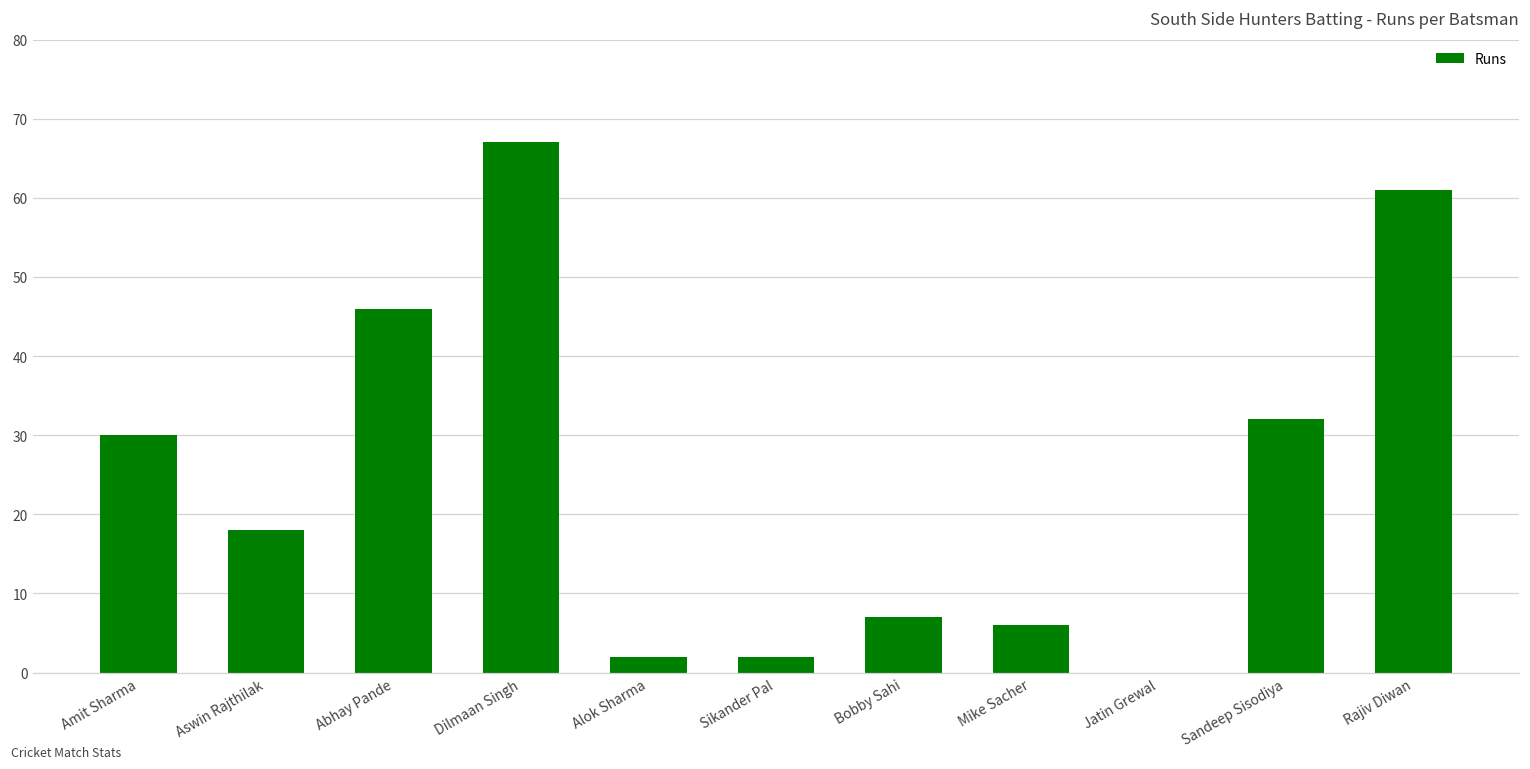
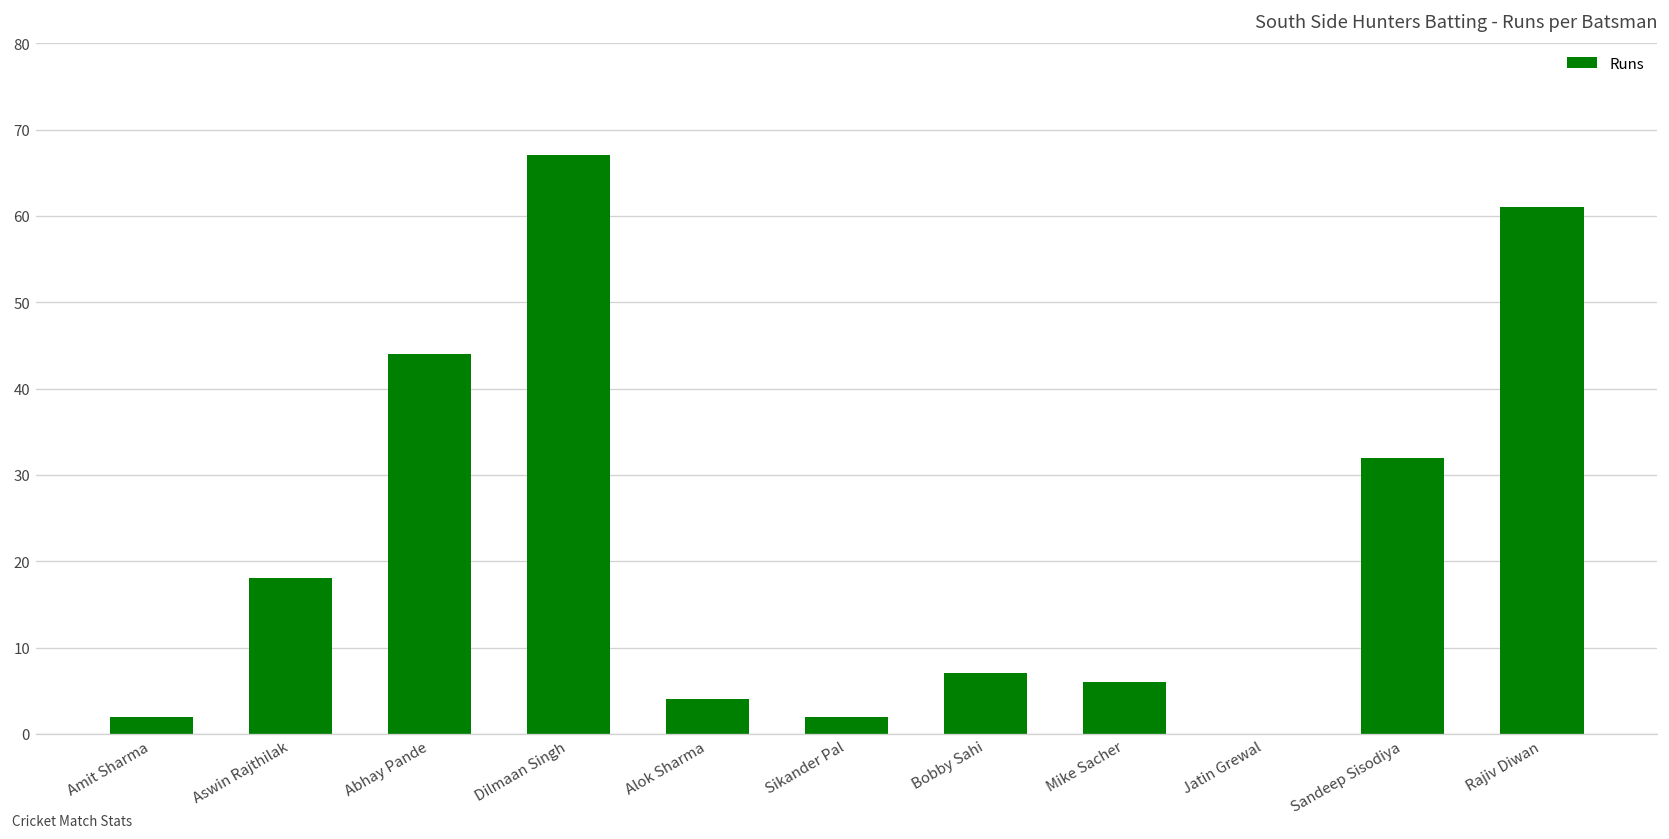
Amit Sharma: 30 -> 2
Abhay Pande: 46 -> 44
Alok Sharma: 2 -> 4
